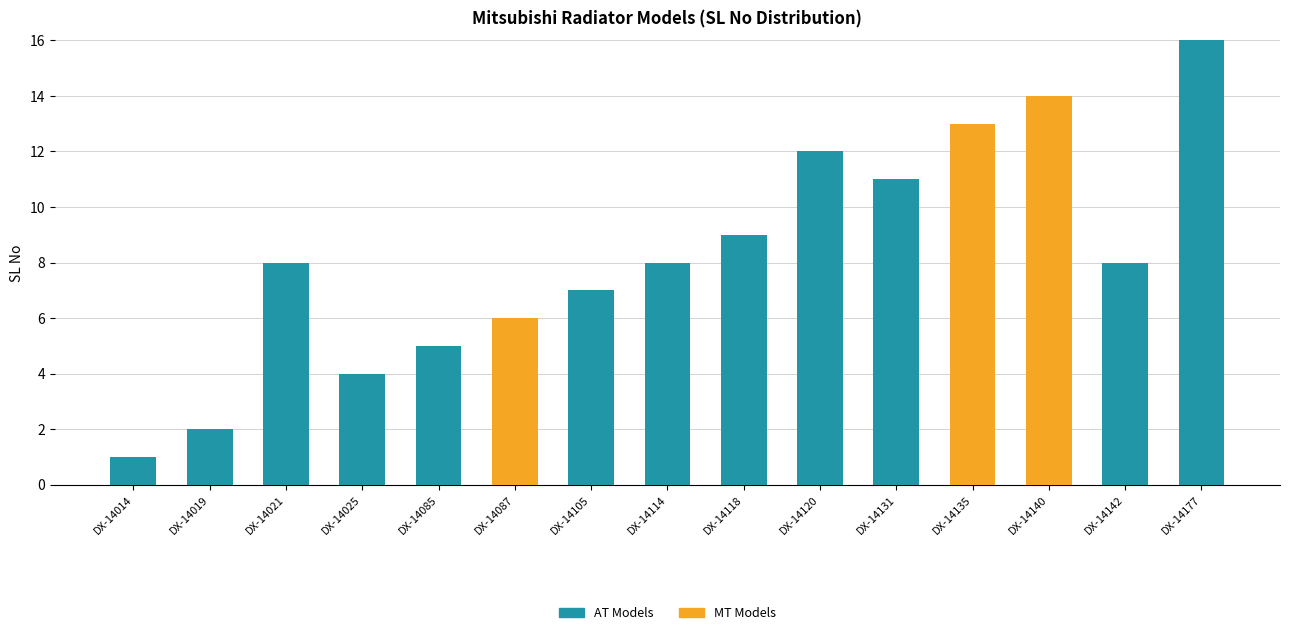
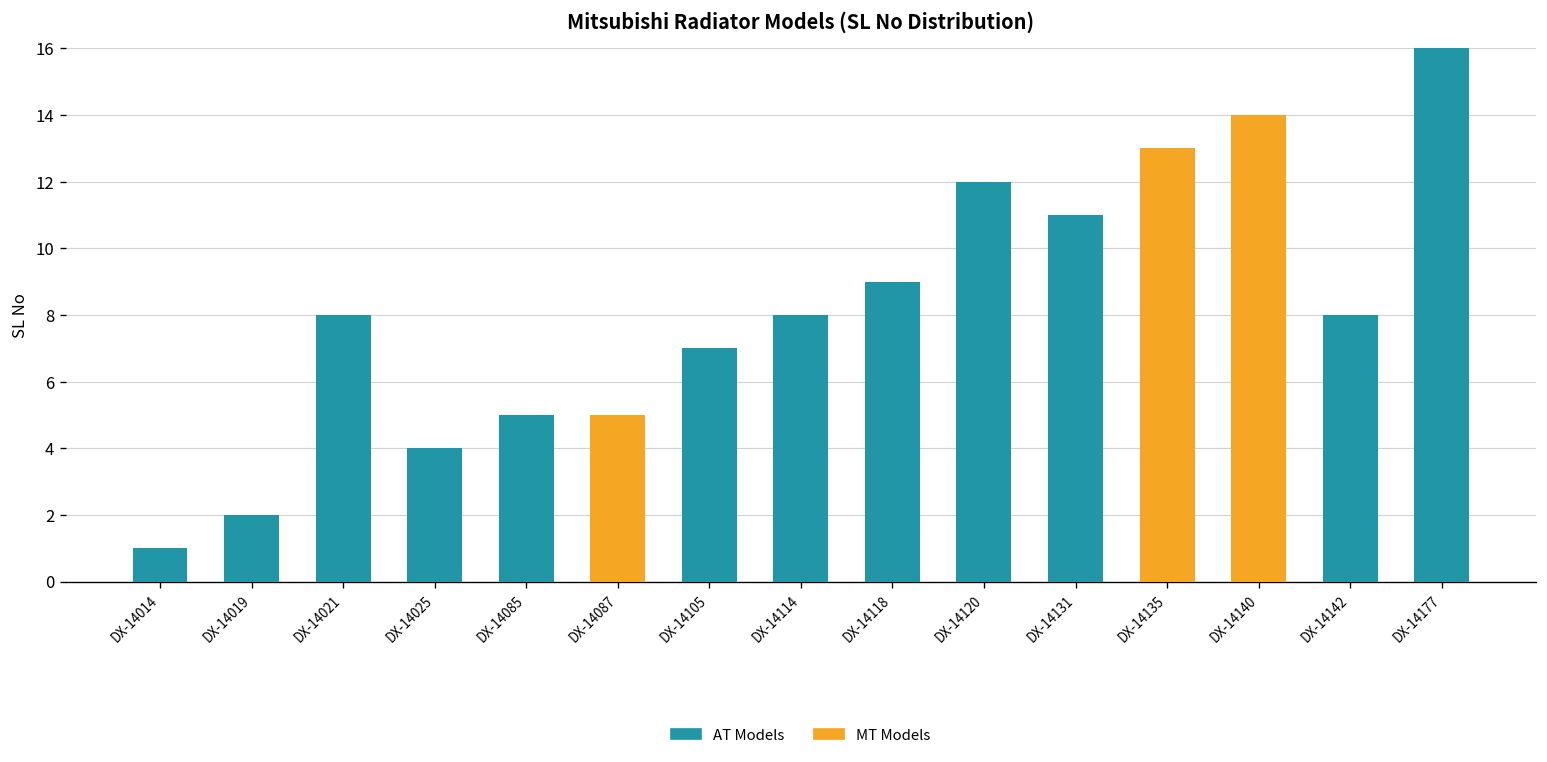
MT Models, DX-14087: 6 -> 5
